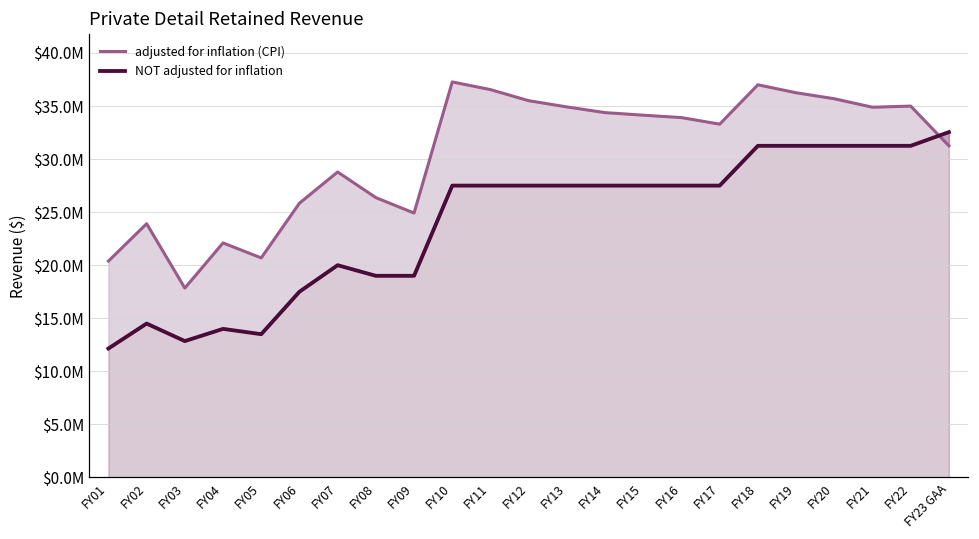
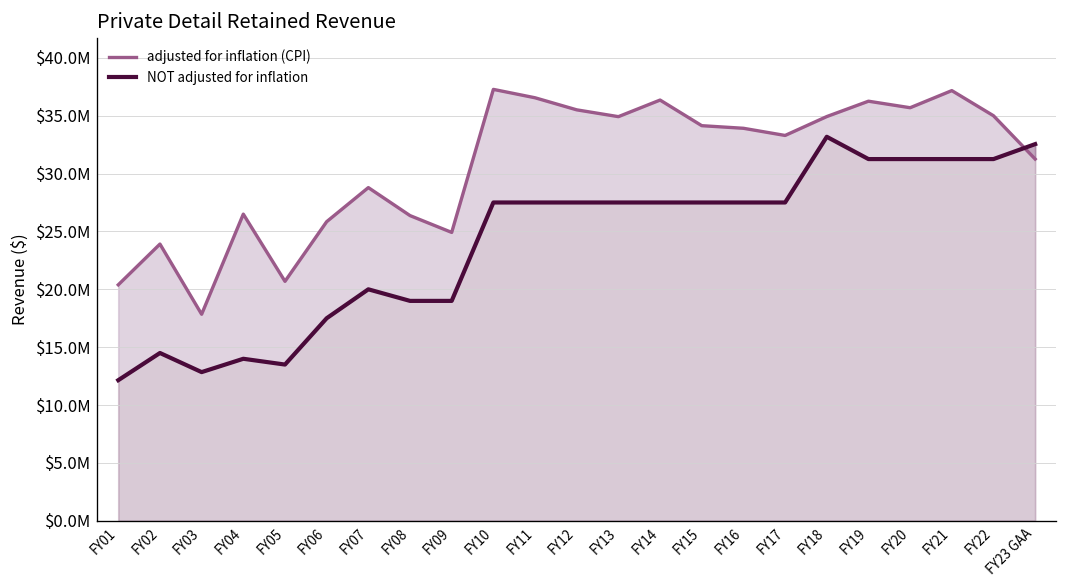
adjusted for inflation (CPI), FY04: $22000000 -> $26000000
adjusted for inflation (CPI), FY14: $34000000 -> $36000000
adjusted for inflation (CPI), FY18: $37000000 -> $35000000
NOT adjusted for inflation, FY18: $31000000 -> $33000000
adjusted for inflation (CPI), FY21: $35000000 -> $37000000
